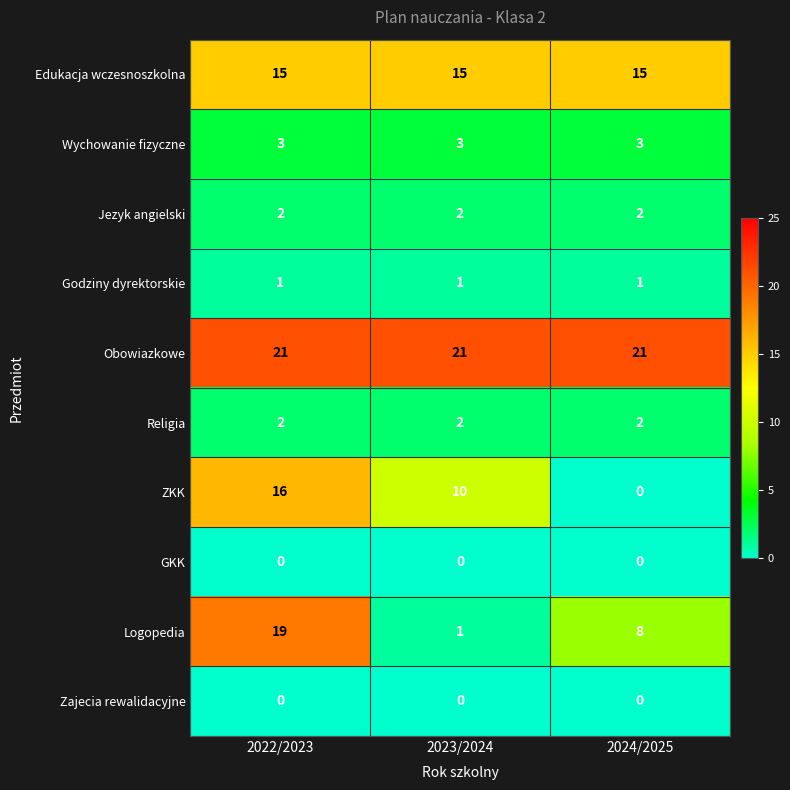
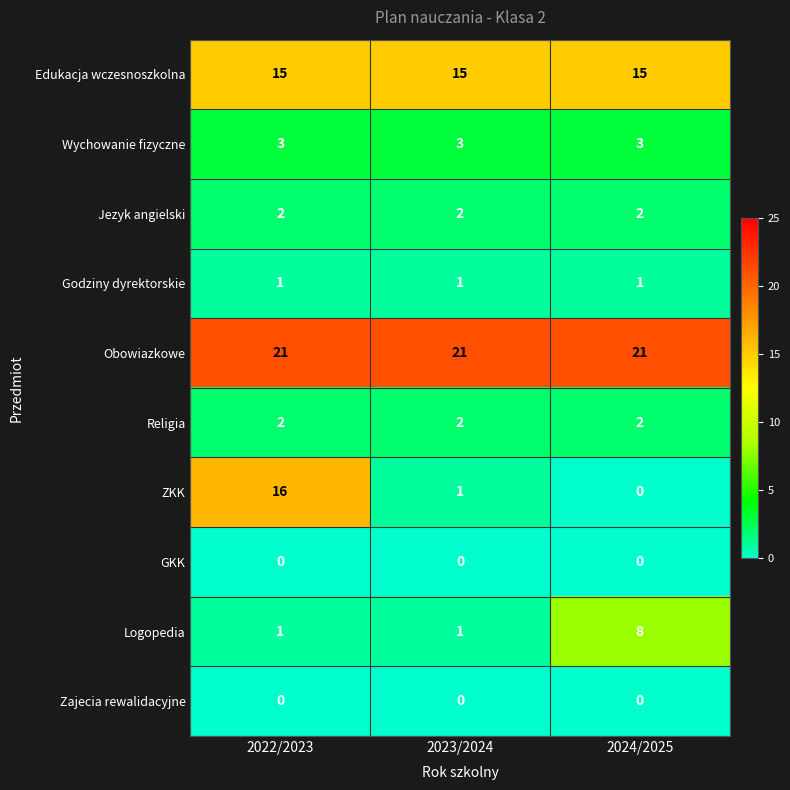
ZKK, 2023/2024: 10 -> 1
Logopedia, 2022/2023: 19 -> 1
